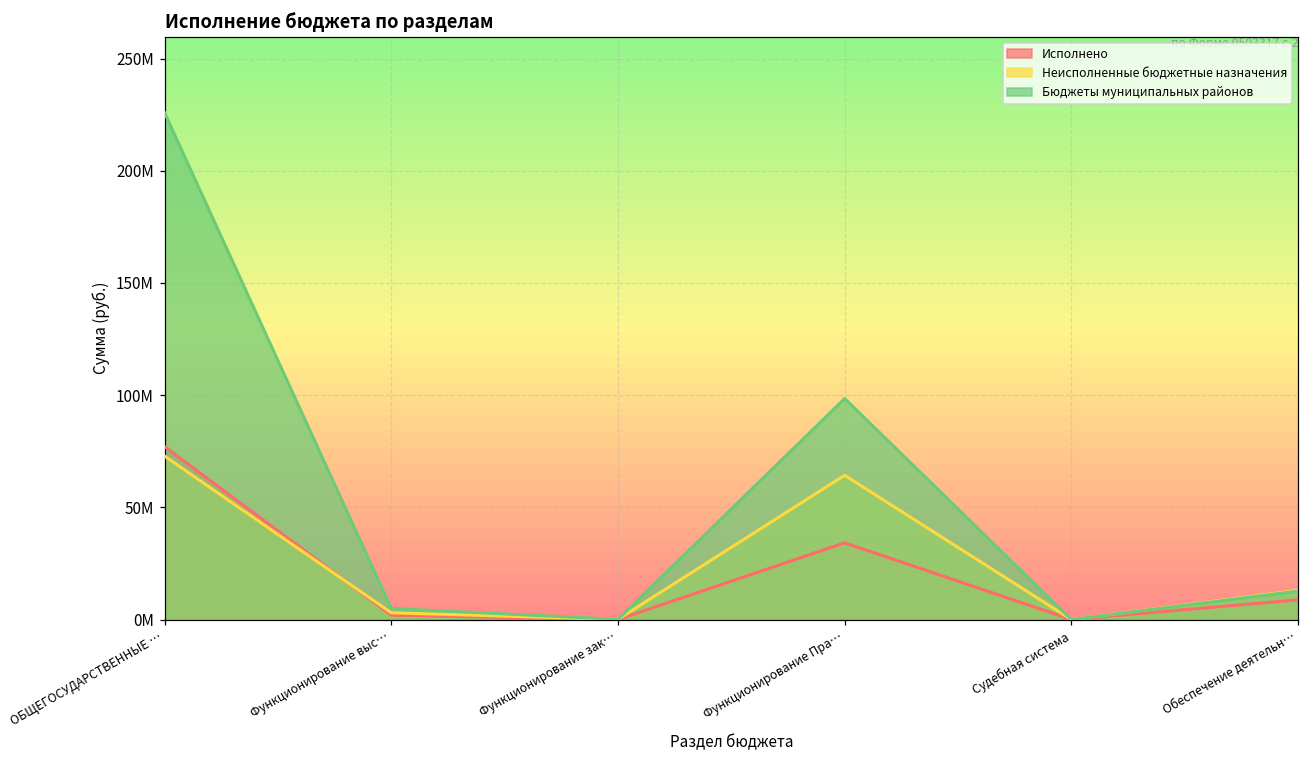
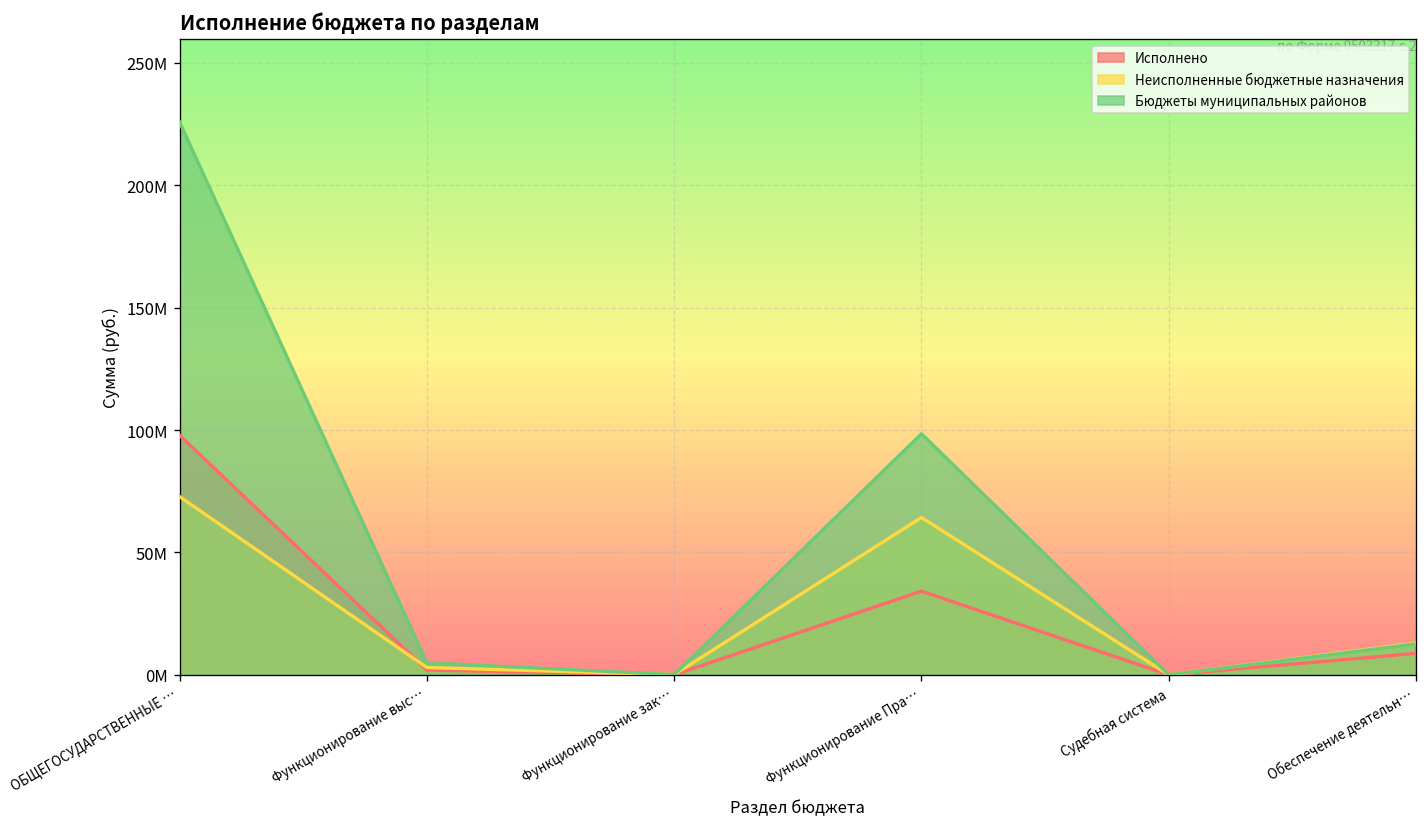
Исполнено, ОБЩЕГОСУДАРСТВЕННЫЕ …: 77000000 -> 98000000
